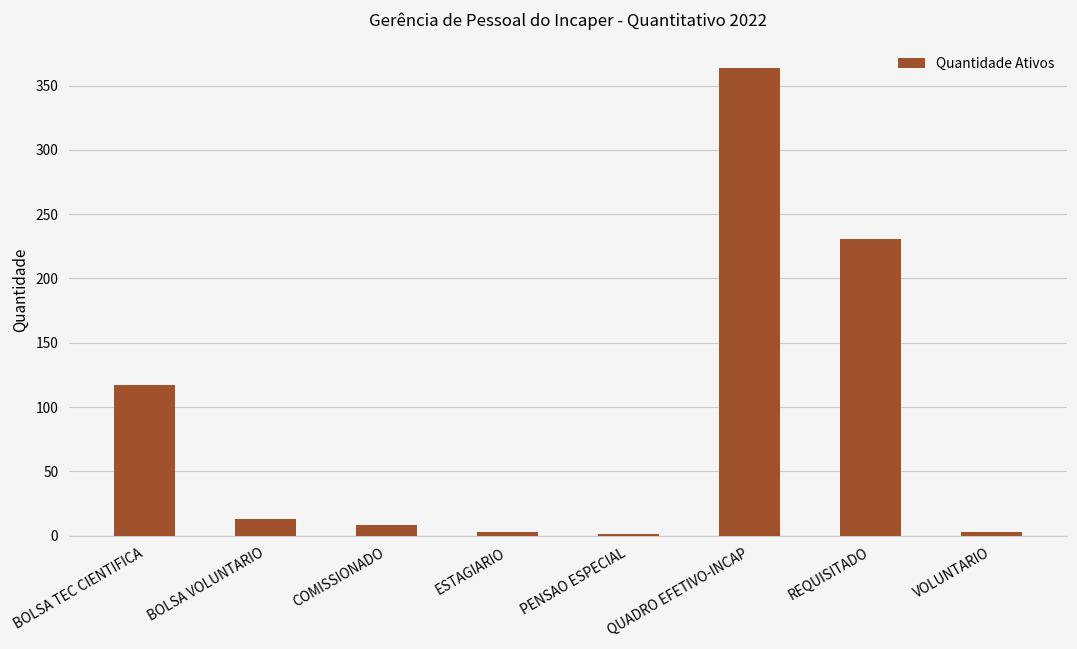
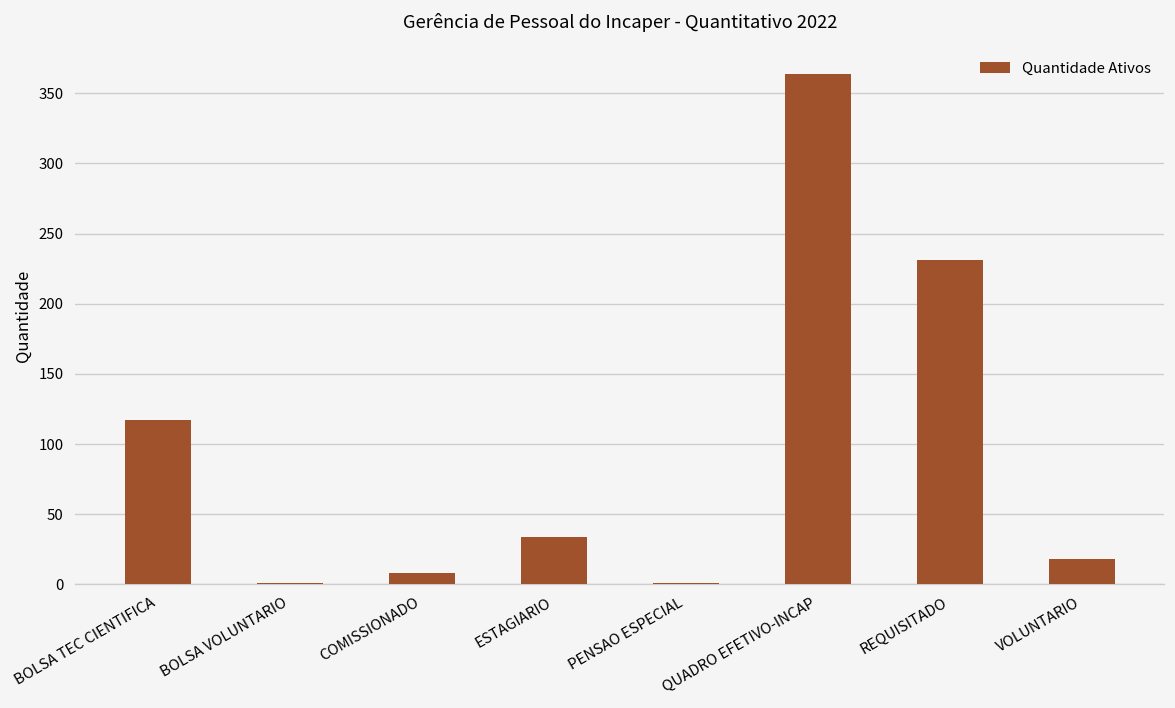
BOLSA VOLUNTARIO: 13 -> 1
ESTAGIARIO: 3 -> 34
VOLUNTARIO: 3 -> 18
